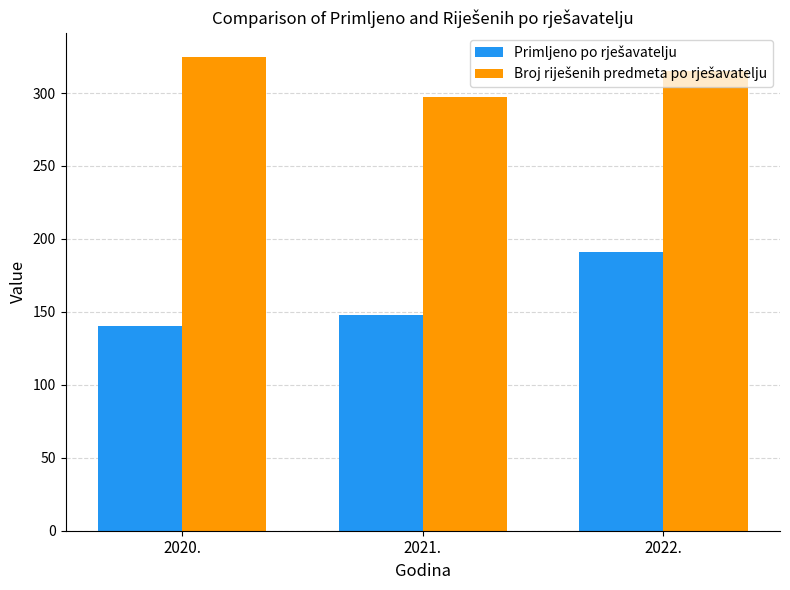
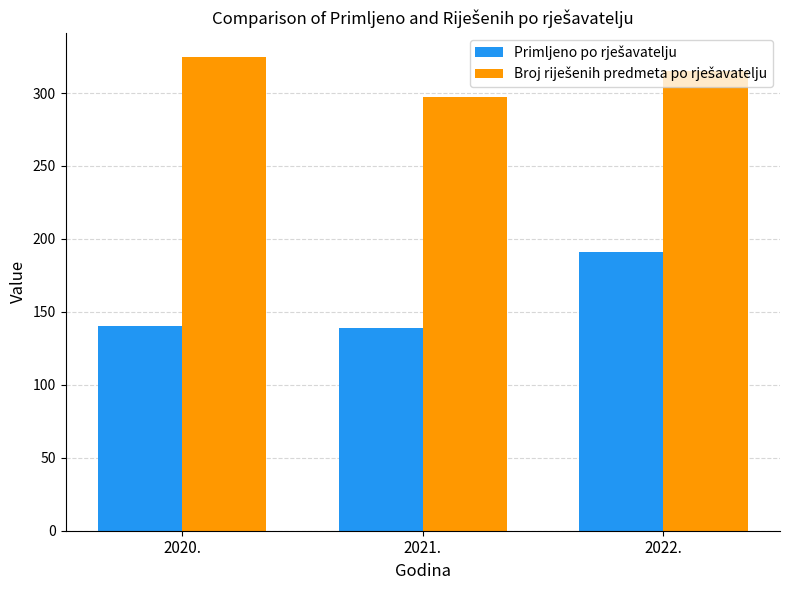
Primljeno po rješavatelju, 2021.: 148 -> 139
